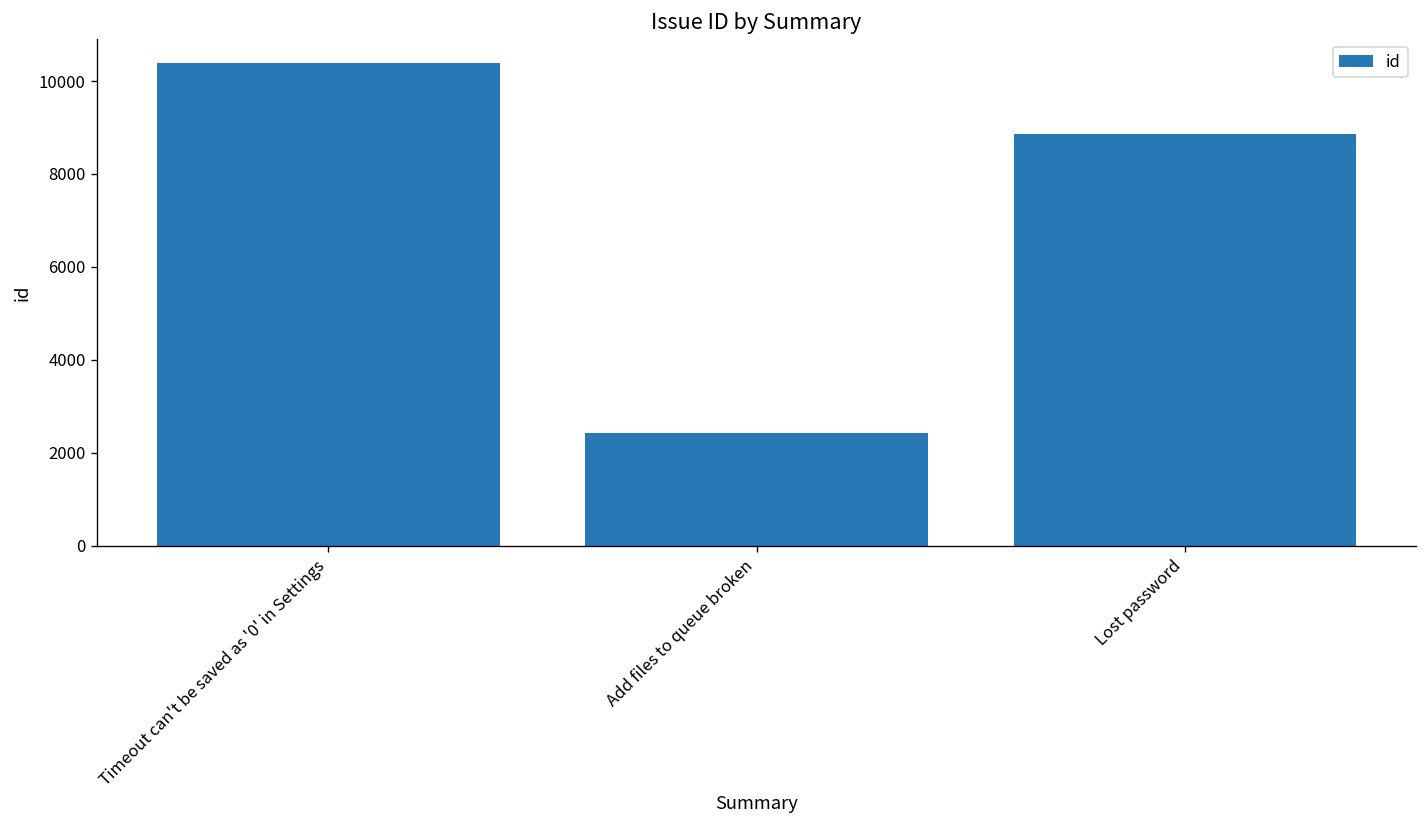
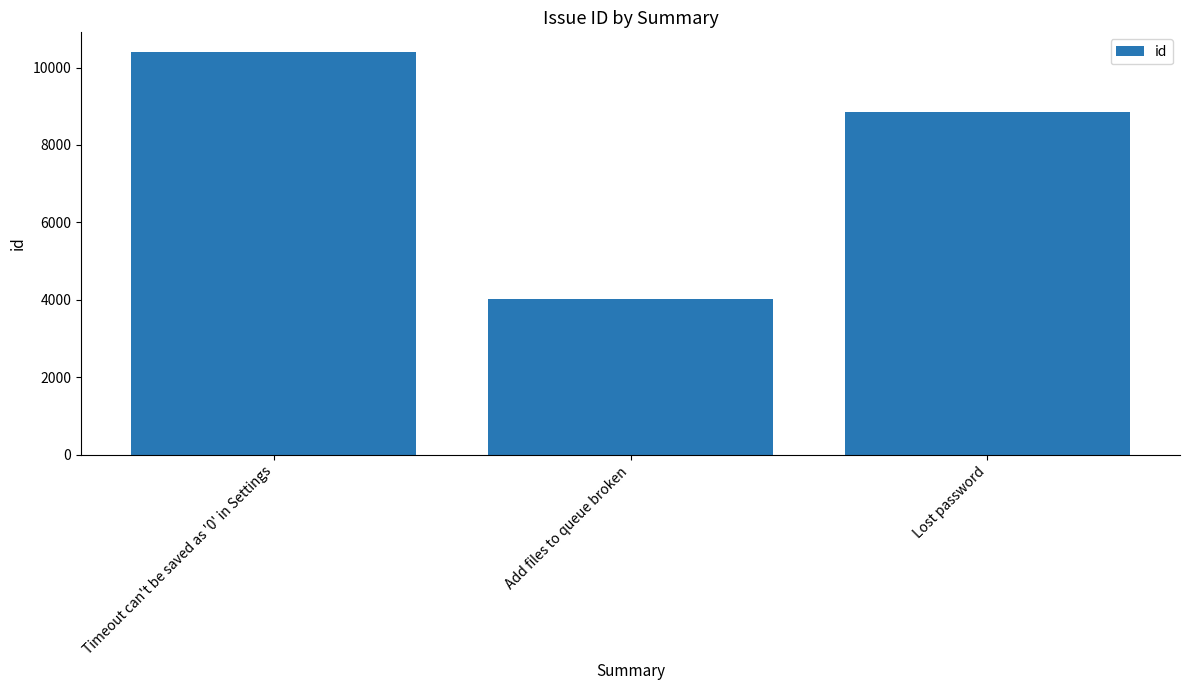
Add files to queue broken: 2400 -> 4000
